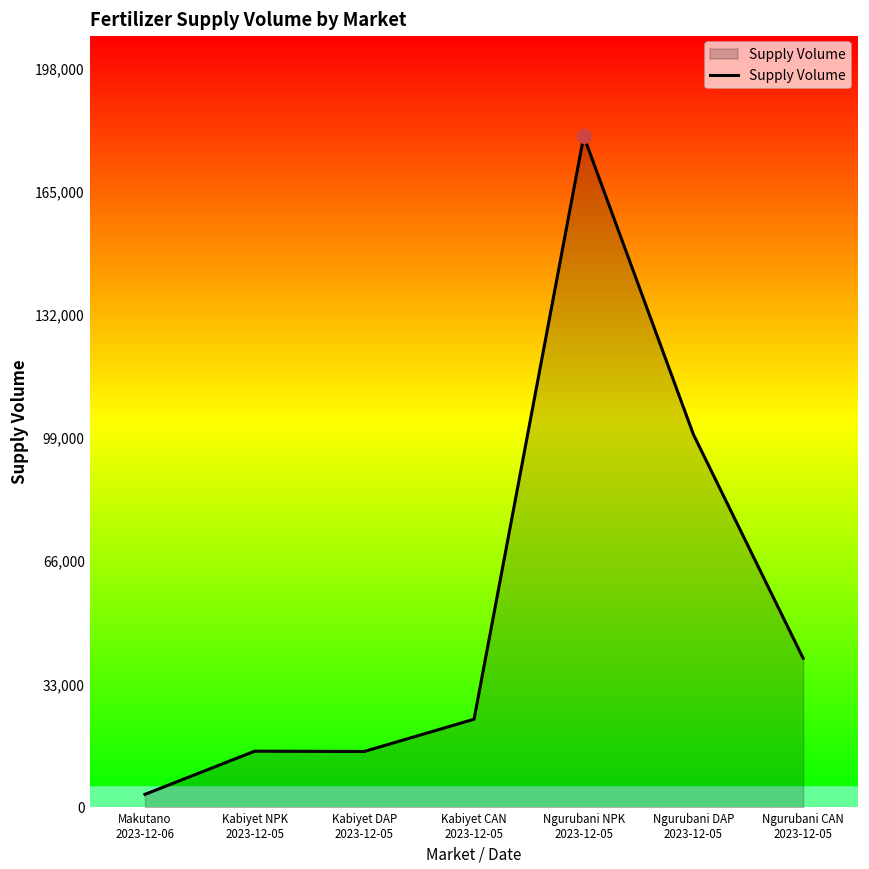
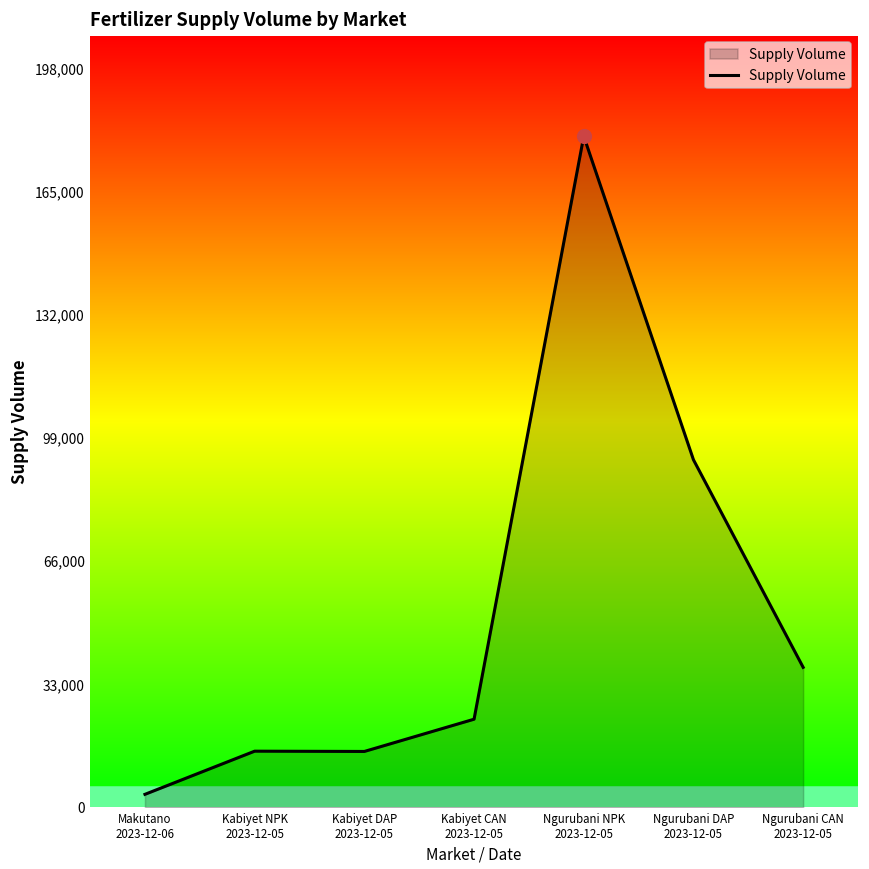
Supply Volume, Ngurubani DAP 2023-12-05: 100,000 -> 93,000
Supply Volume, Ngurubani CAN 2023-12-05: 40,000 -> 38,000
